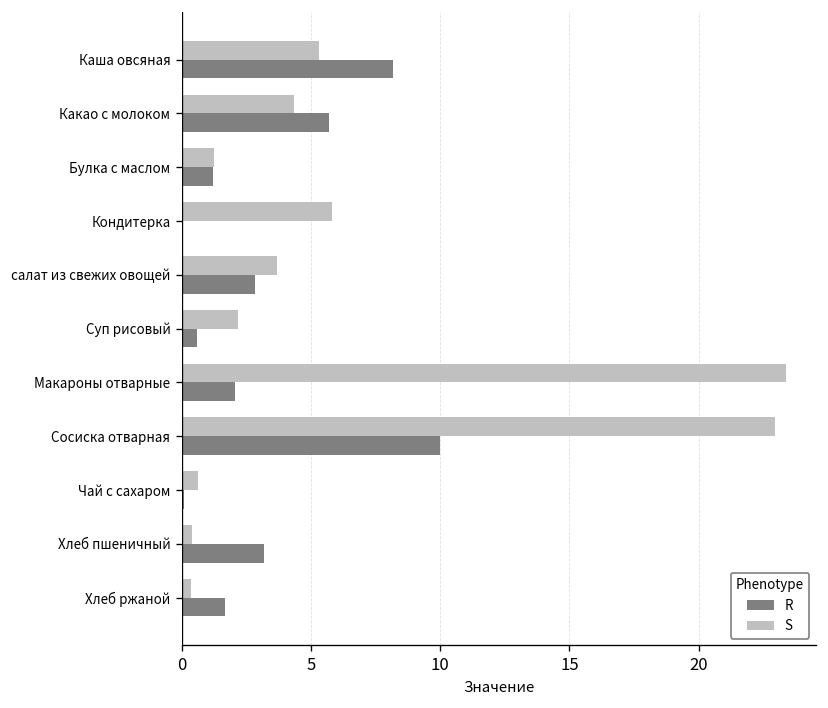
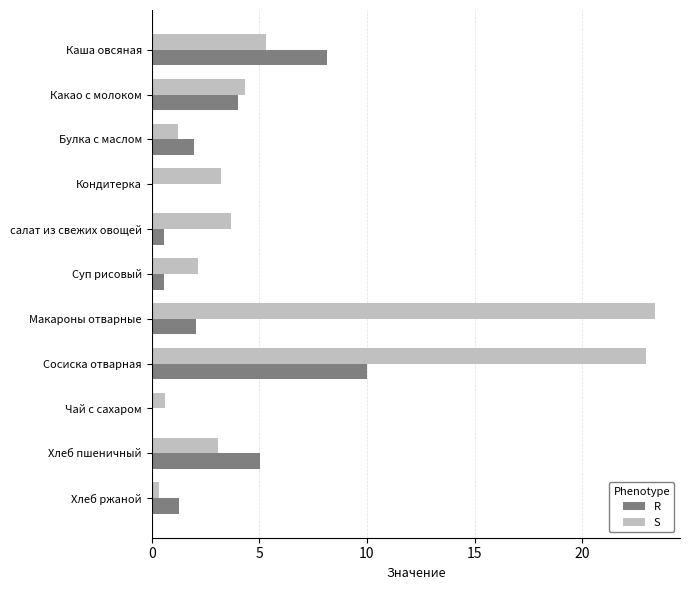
R, Какао с молоком: 5.7 -> 4.0
R, Булка с маслом: 1.2 -> 2.0
S, Кондитерка: 5.8 -> 3.2
R, салат из свежих овощей: 2.8 -> 0.6
S, Хлеб пшеничный: 0.4 -> 3.1
R, Хлеб пшеничный: 3.2 -> 5.0
R, Хлеб ржаной: 1.7 -> 1.3
